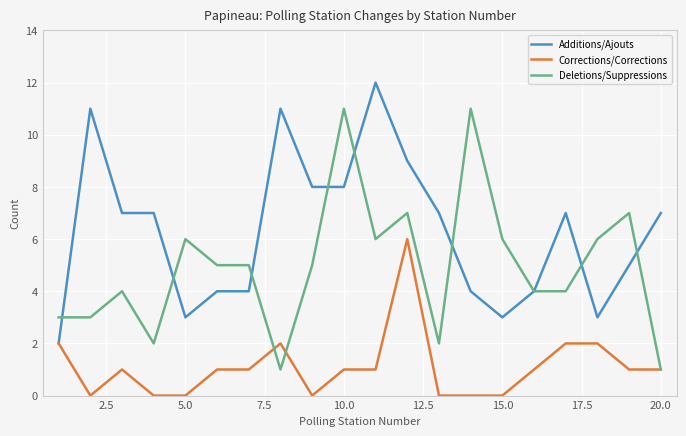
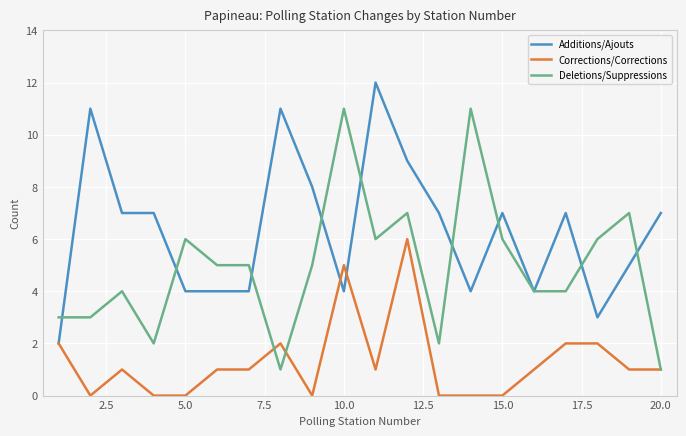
Additions/Ajouts, 5.0: 3 -> 4
Additions/Ajouts, 10.0: 8 -> 4
Corrections/Corrections, 10.0: 1 -> 5
Additions/Ajouts, 15.0: 3 -> 7
